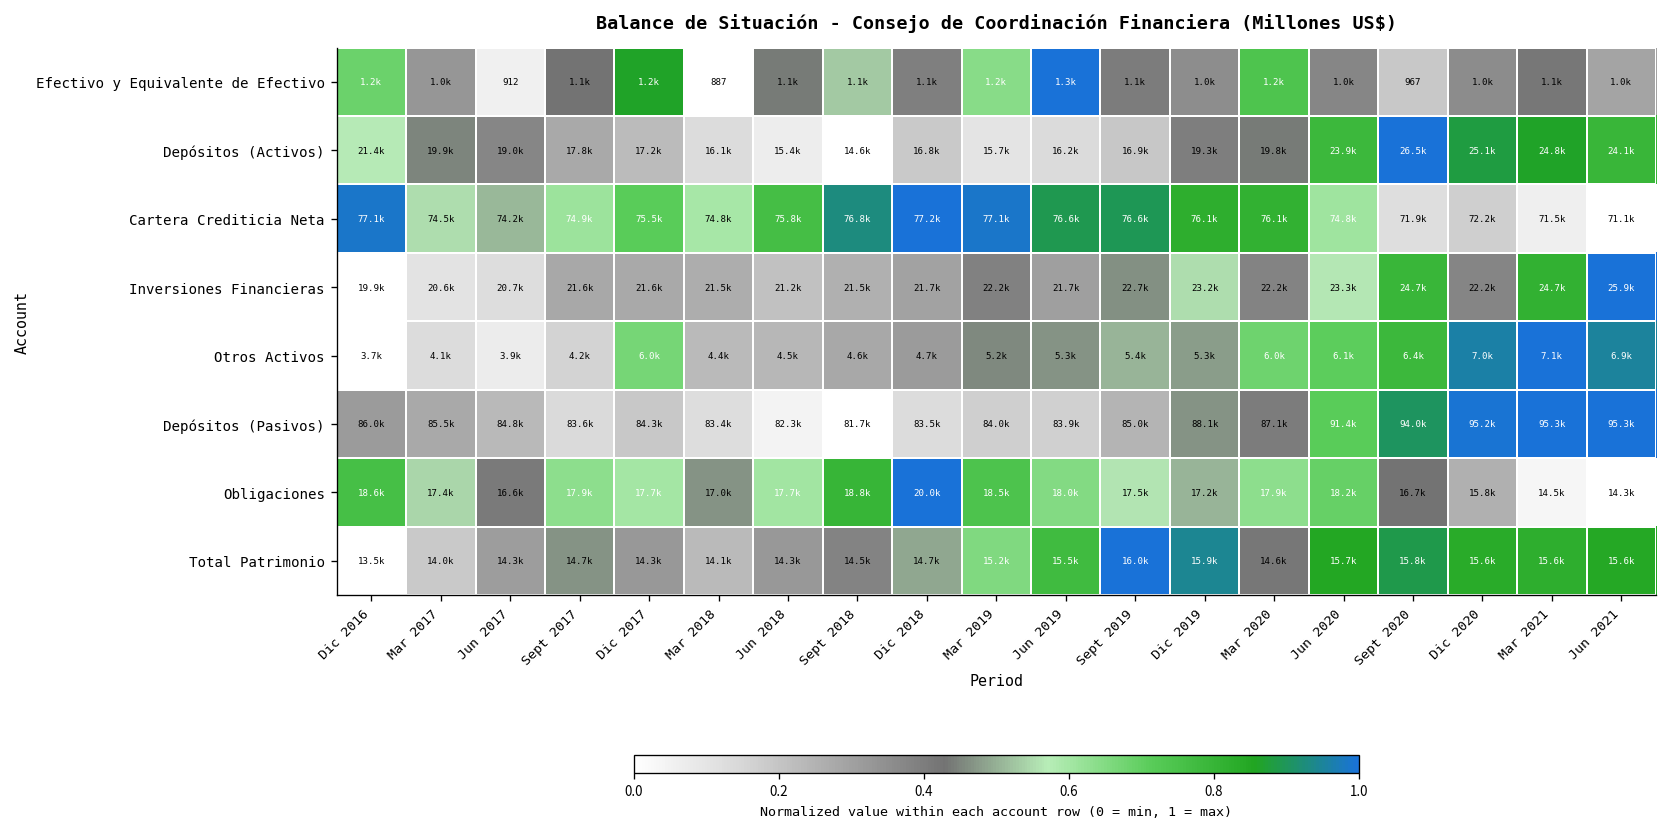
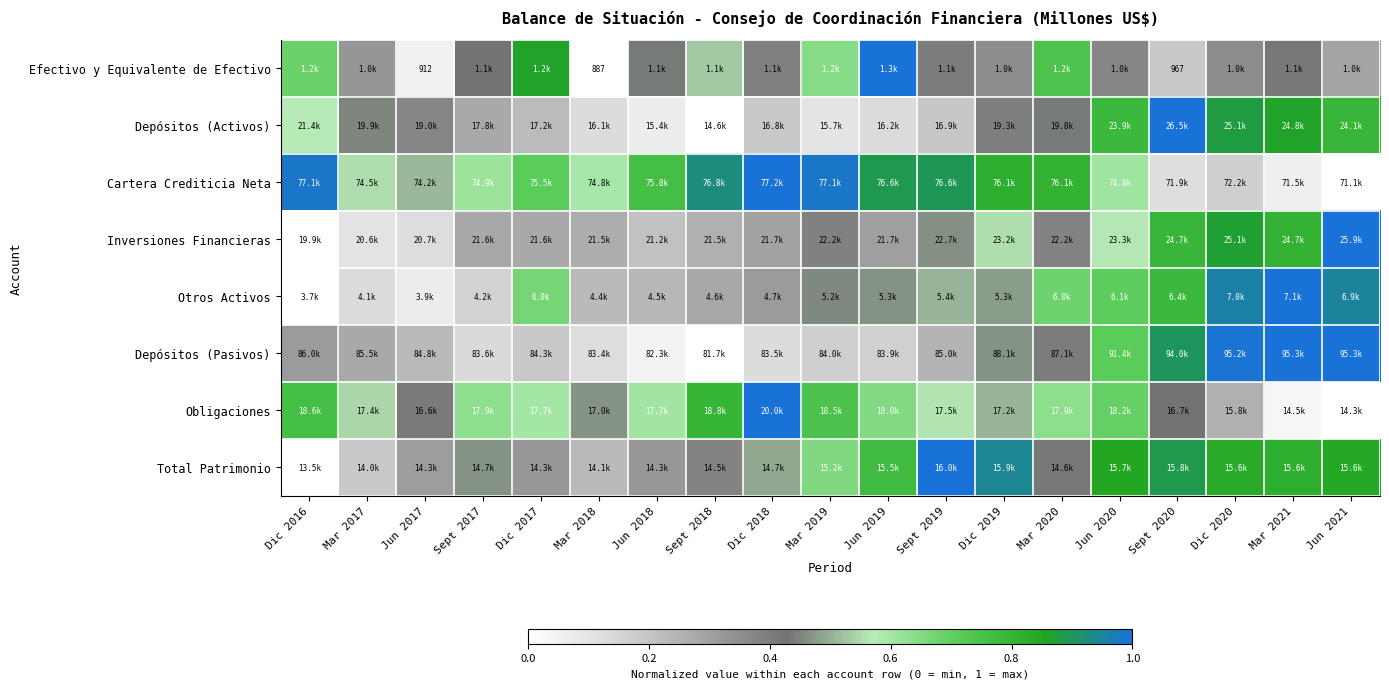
Inversiones Financieras, Dic 2020: 22.2k -> 25.1k
